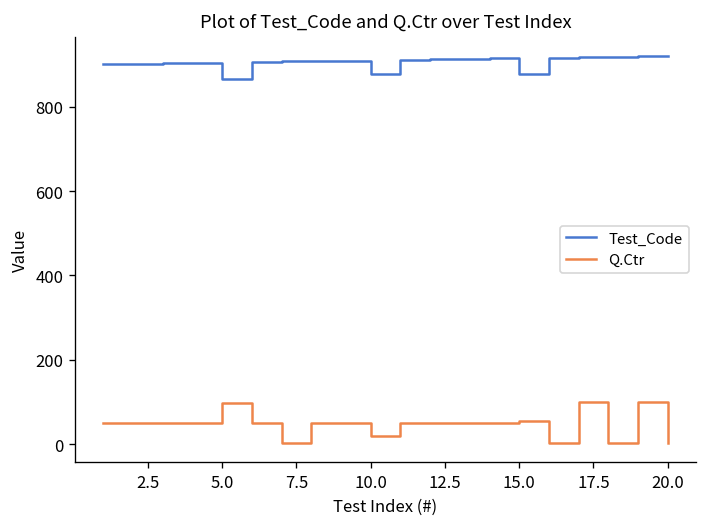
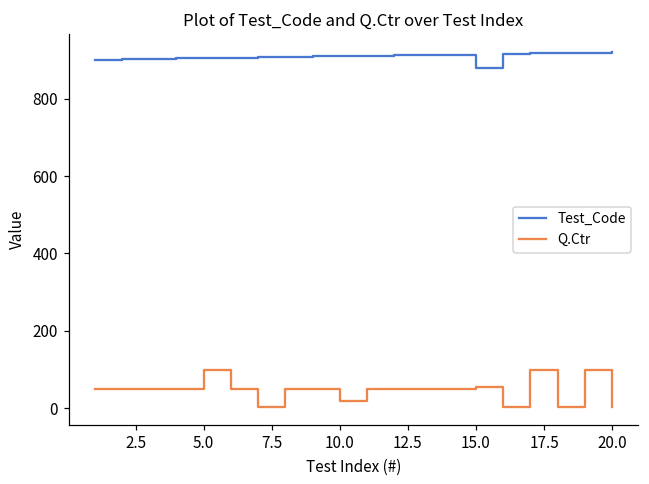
Test_Code, 5.0: 870 -> 910
Test_Code, 10.0: 880 -> 910
